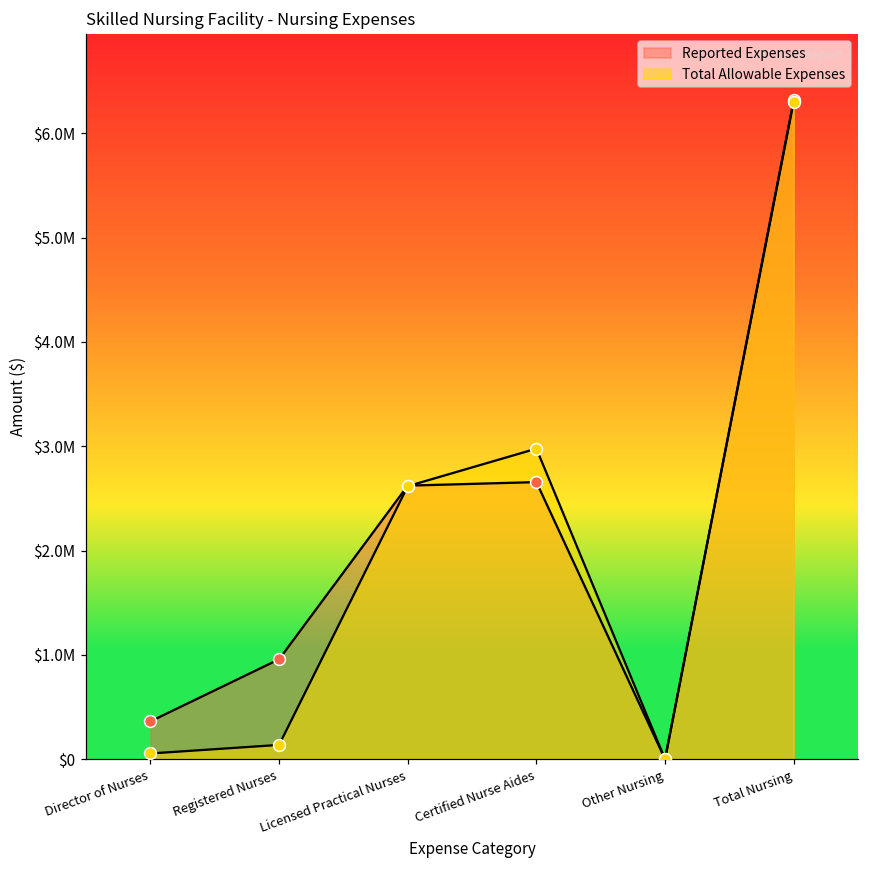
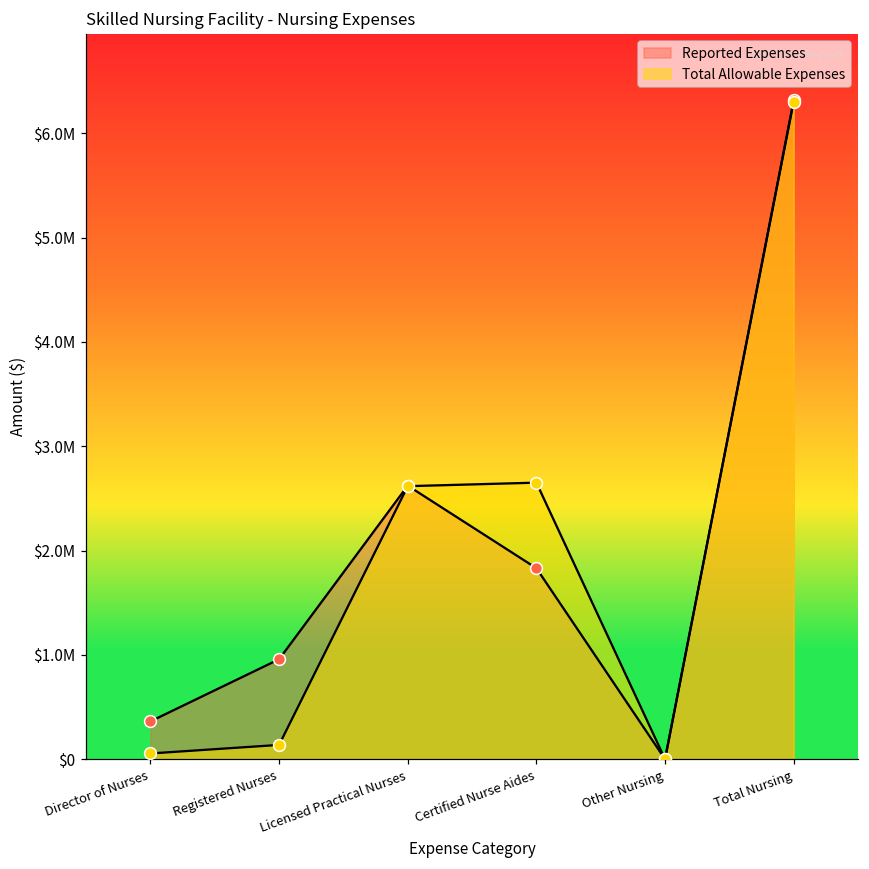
Reported Expenses, Certified Nurse Aides: $2700000 -> $1800000
Total Allowable Expenses, Certified Nurse Aides: $3000000 -> $2700000
